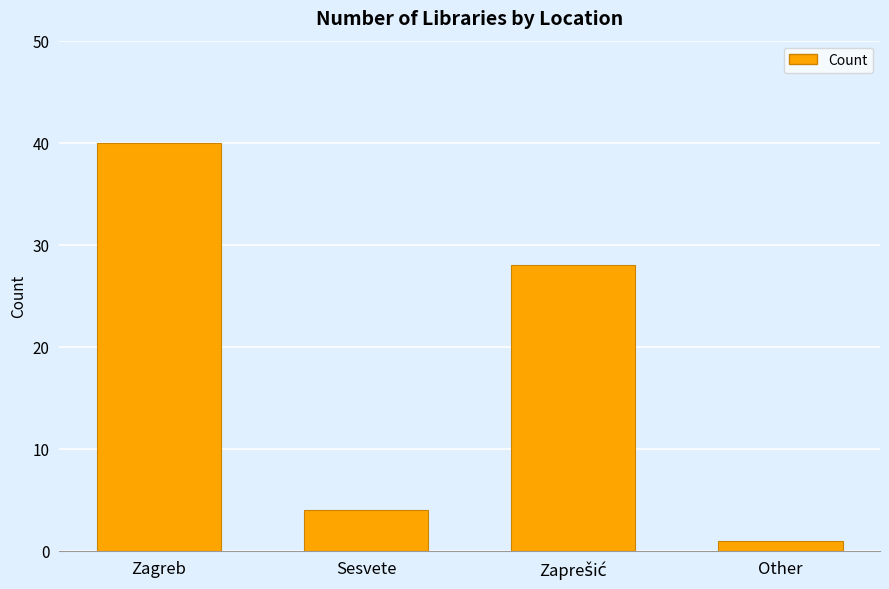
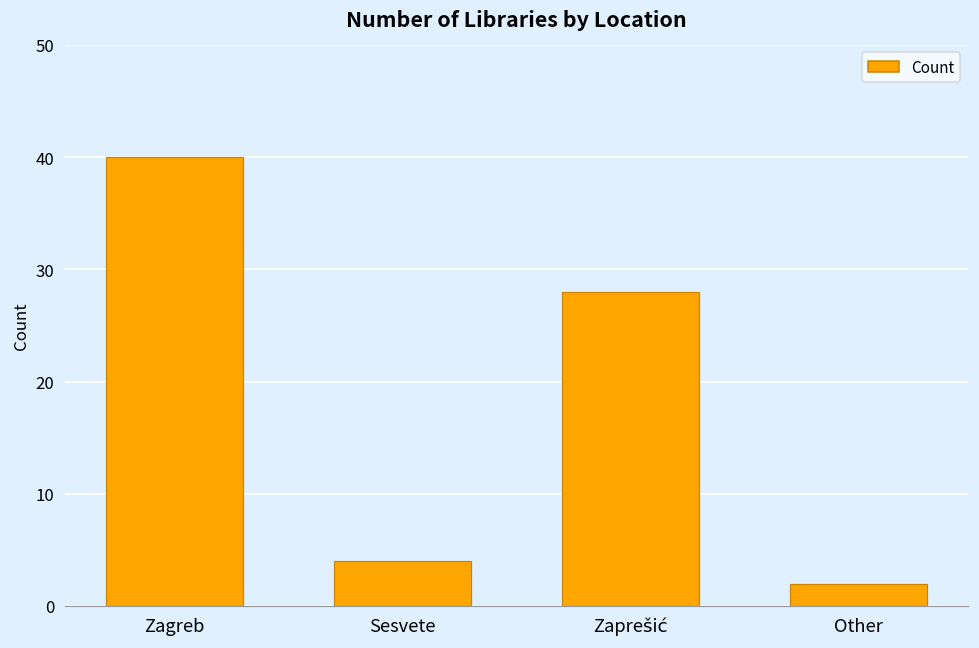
Other: 1 -> 2
